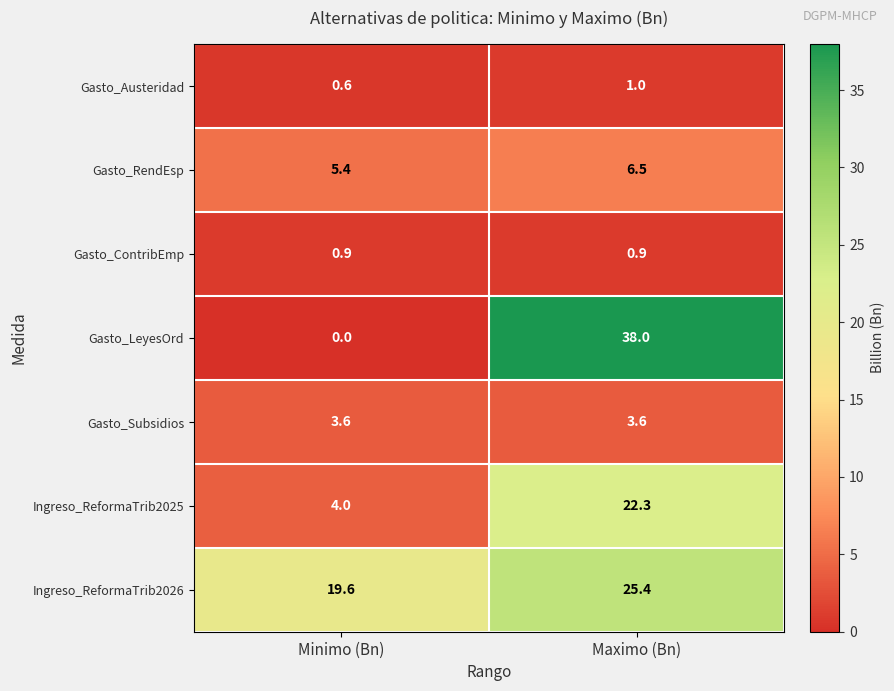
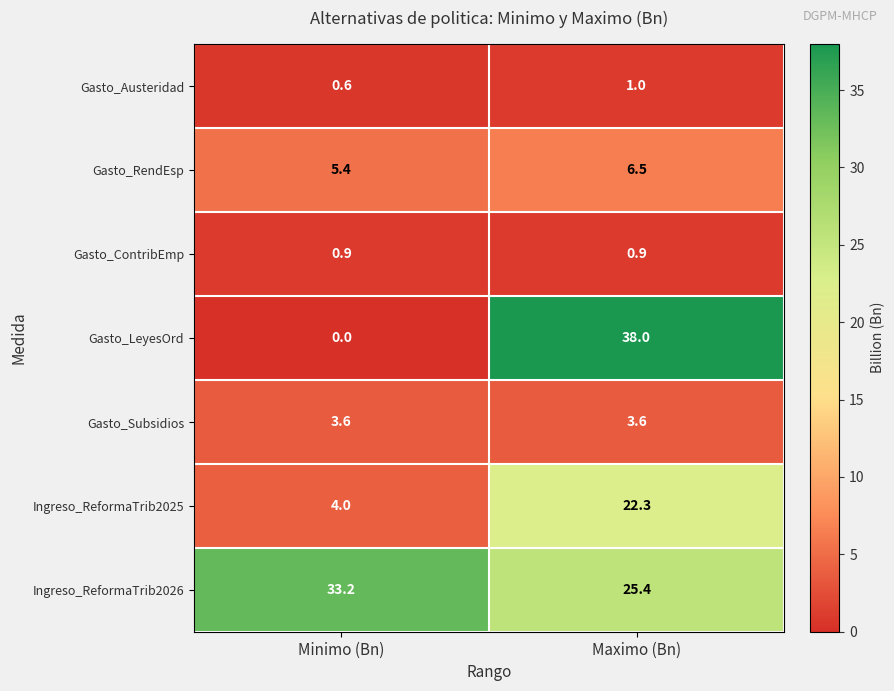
Ingreso_ReformaTrib2026, Minimo (Bn): 19.6 -> 33.2
